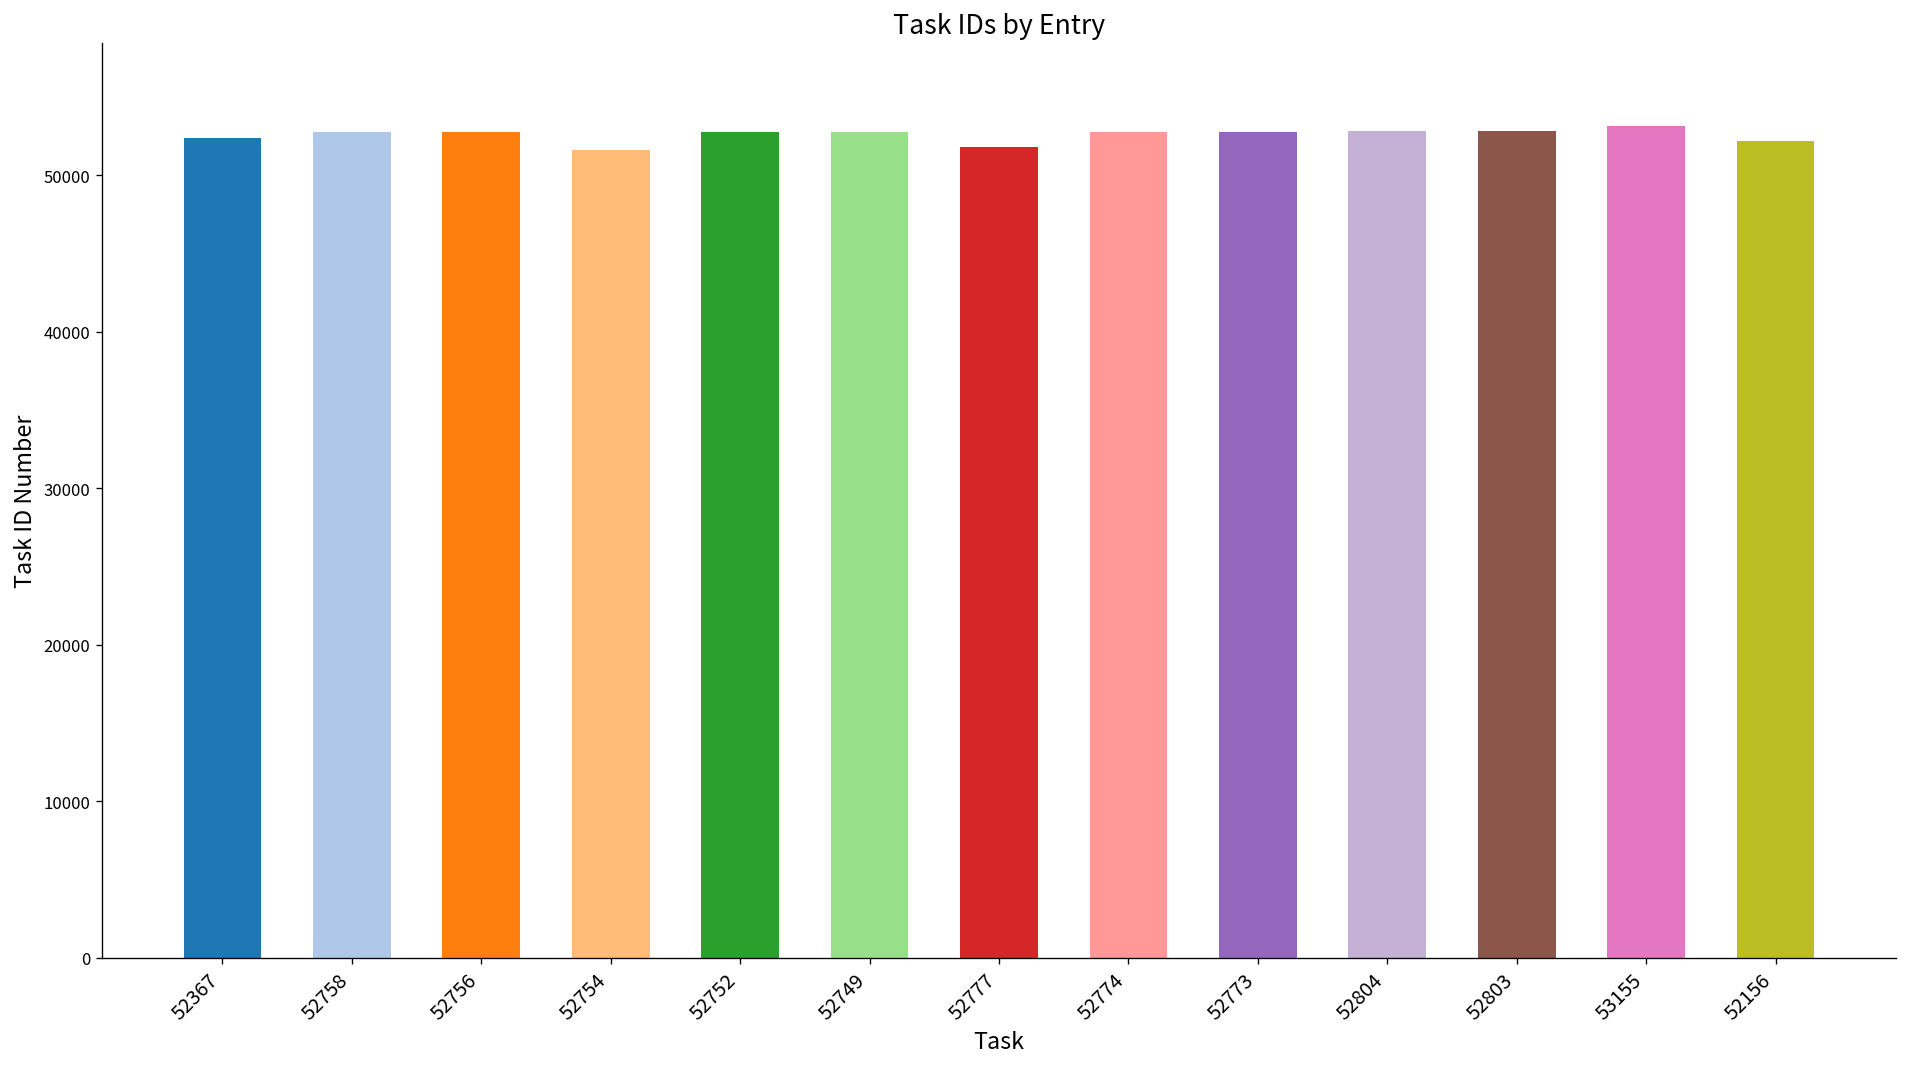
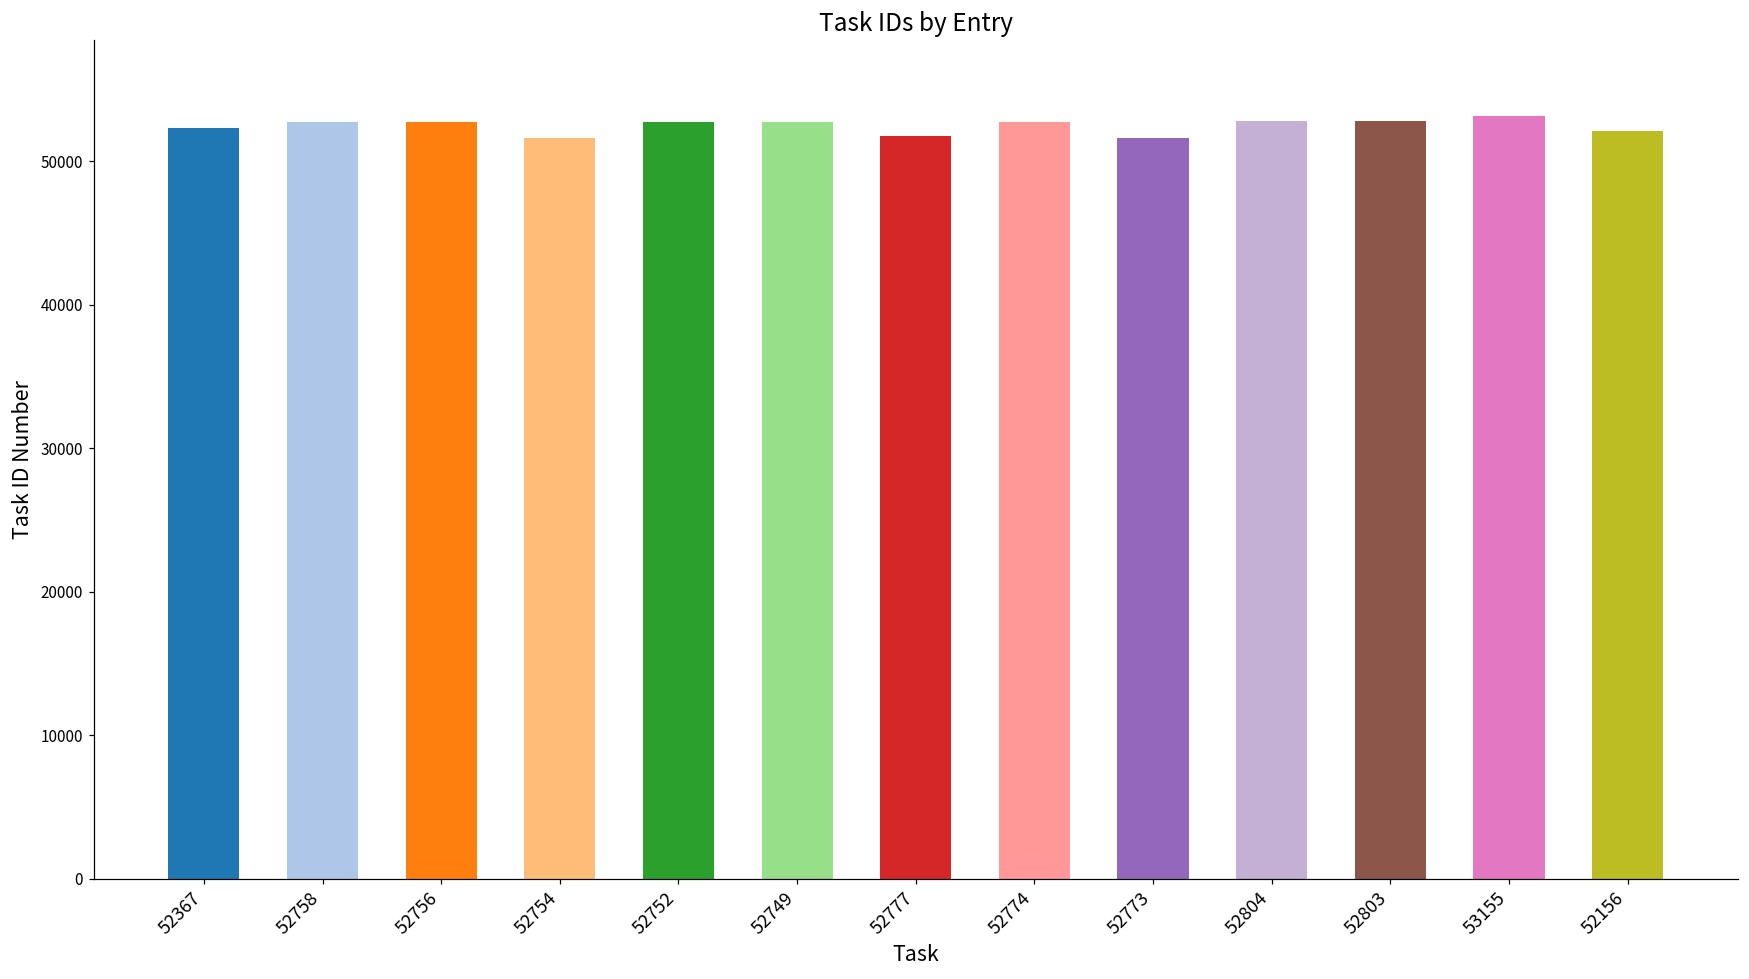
52773: 52800 -> 51600
